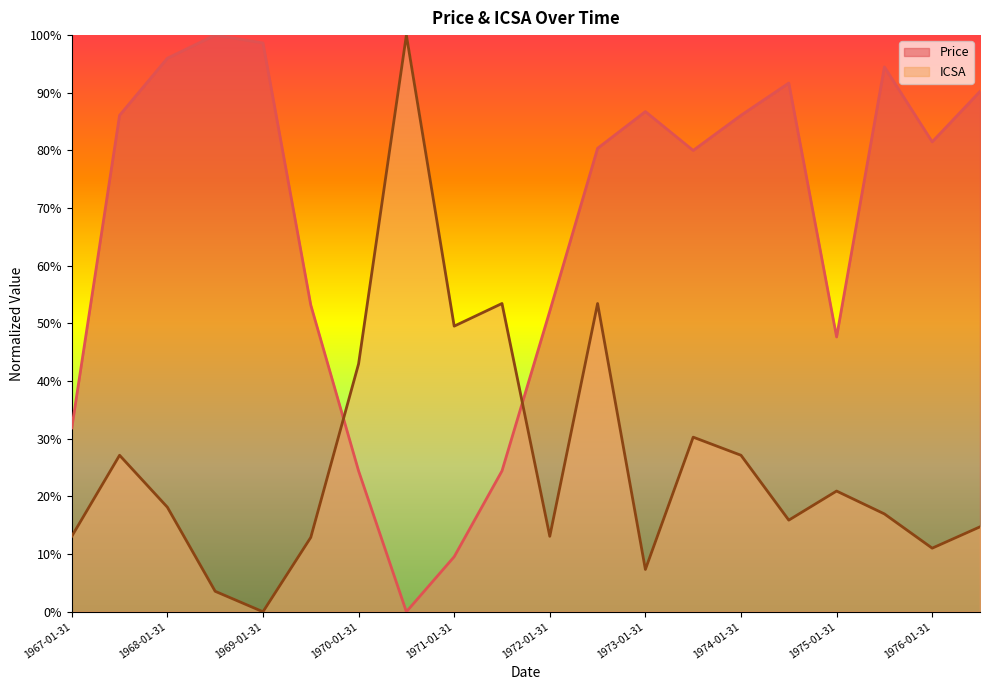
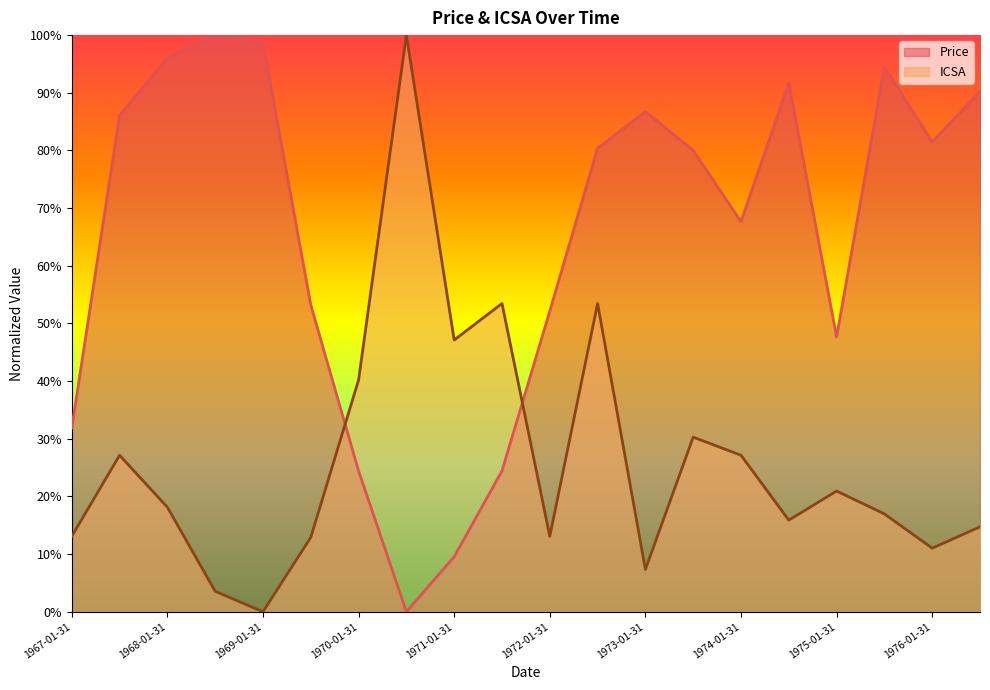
ICSA, 1970-01-31: 43% -> 40%
ICSA, 1971-01-31: 50% -> 47%
Price, 1974-01-31: 86% -> 68%
